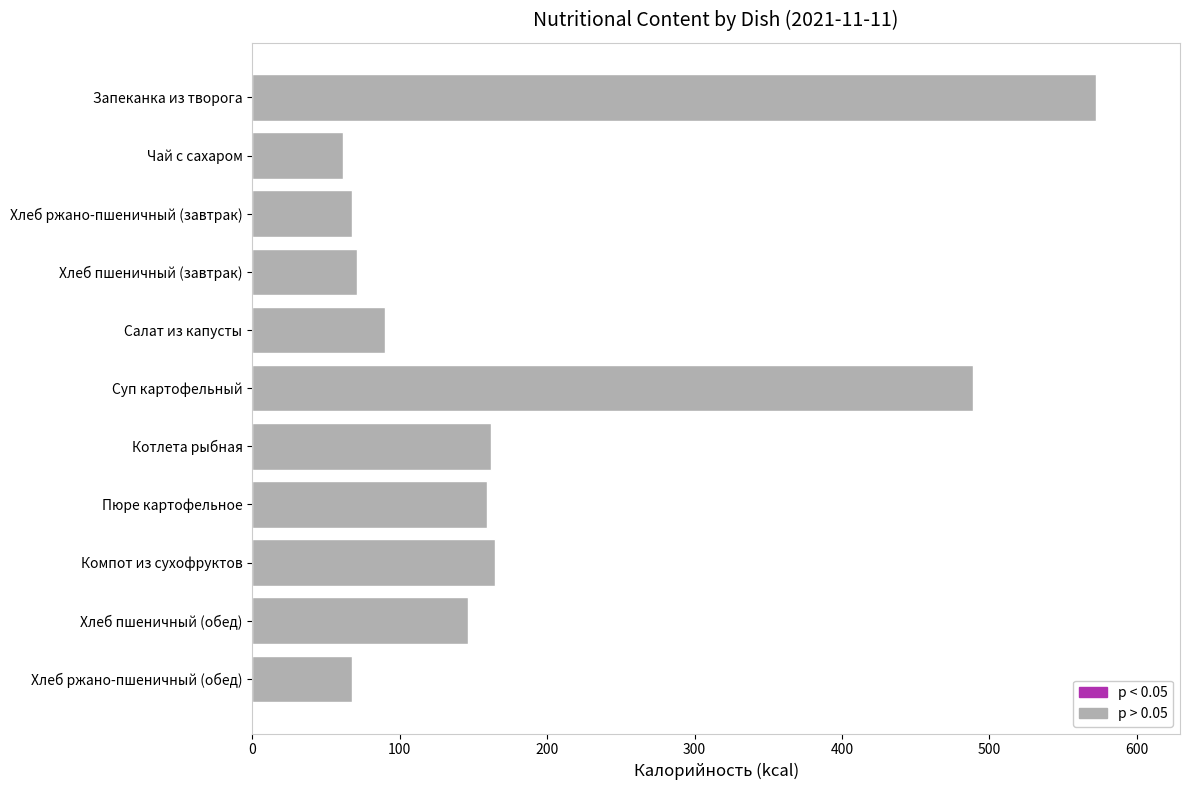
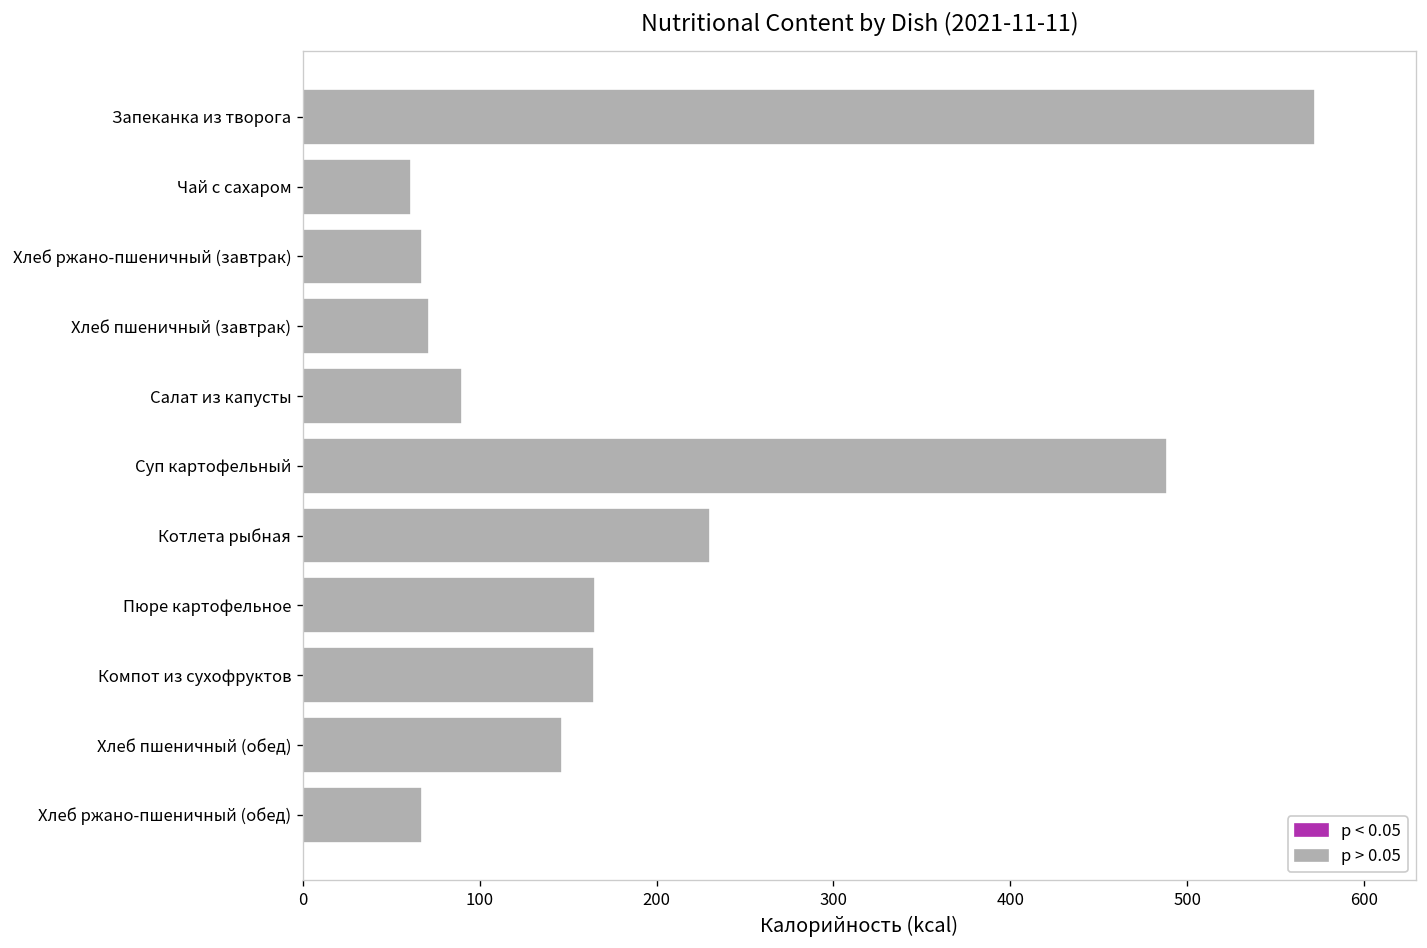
Котлета рыбная: 162 -> 230
Пюре картофельное: 159 -> 165
